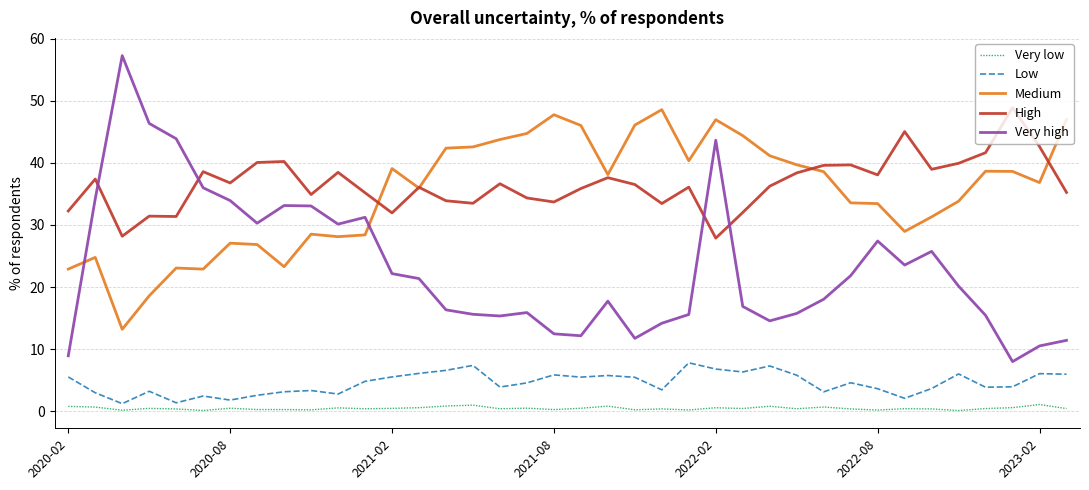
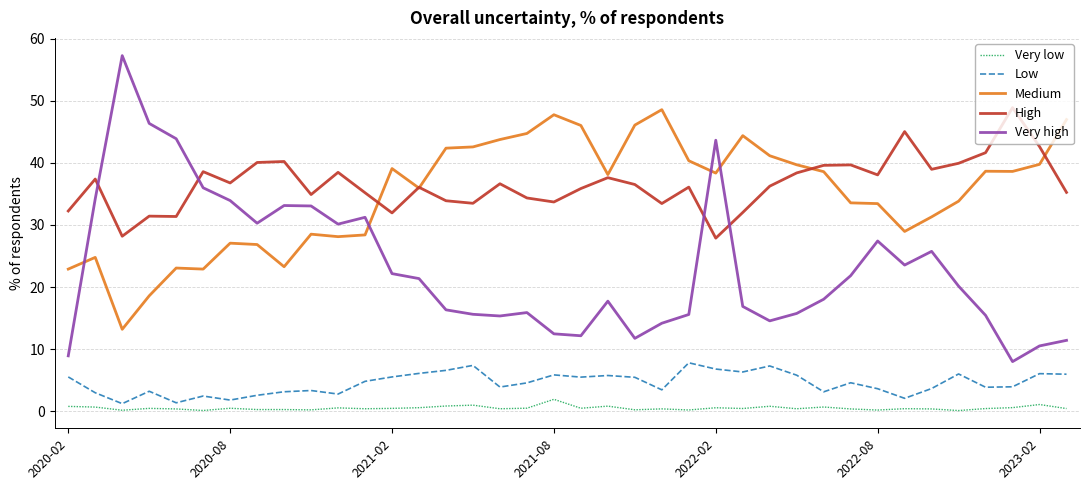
Very low, 2021-08: 0 -> 2
Medium, 2022-02: 47 -> 38
Medium, 2023-02: 37 -> 40
